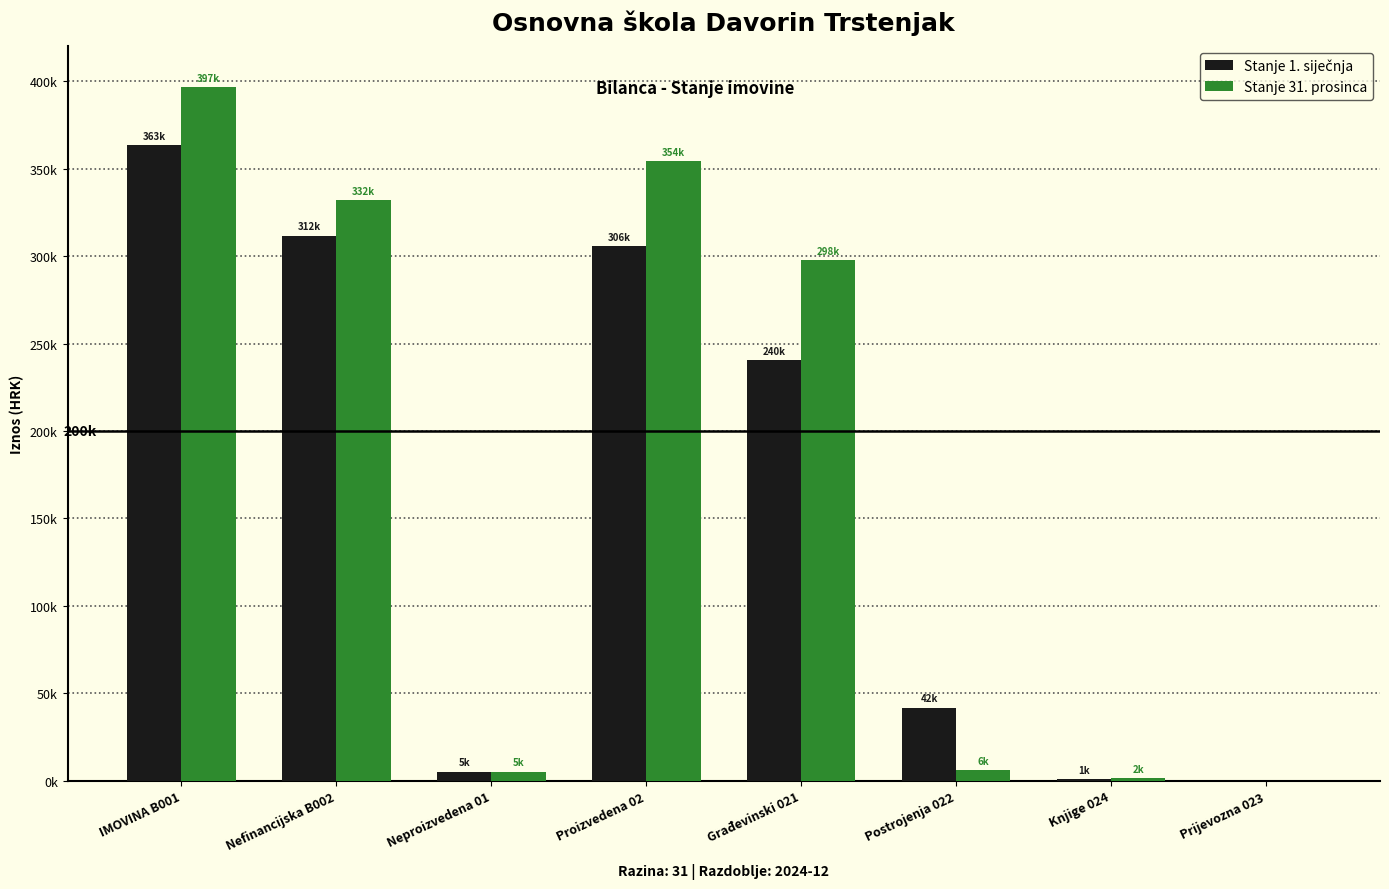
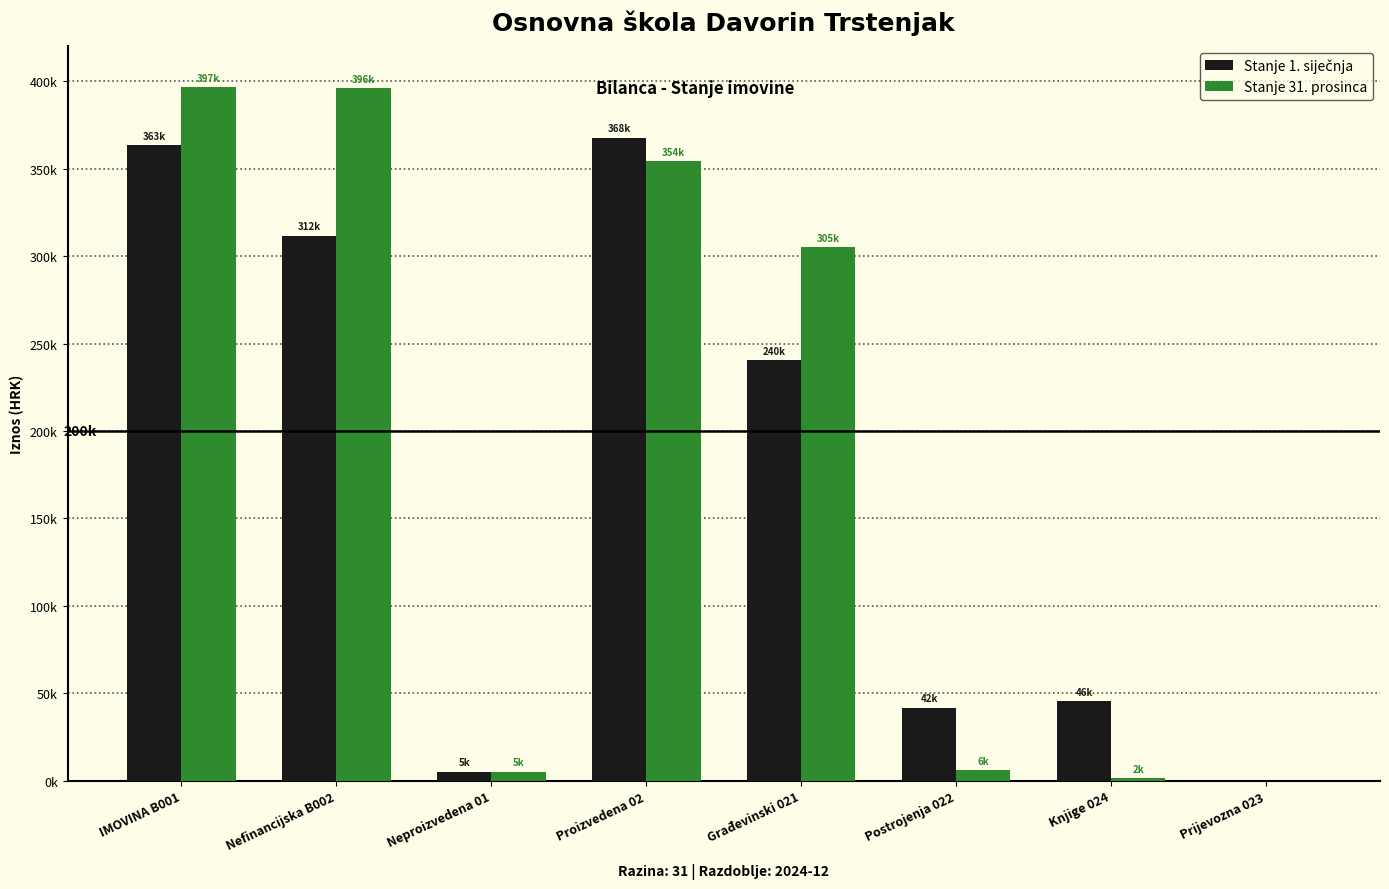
Stanje 31. prosinca, Nefinancijska B002: 332k -> 396k
Stanje 1. siječnja, Proizvedena 02: 306k -> 368k
Stanje 31. prosinca, Građevinski 021: 298k -> 305k
Stanje 1. siječnja, Knjige 024: 1k -> 46k
